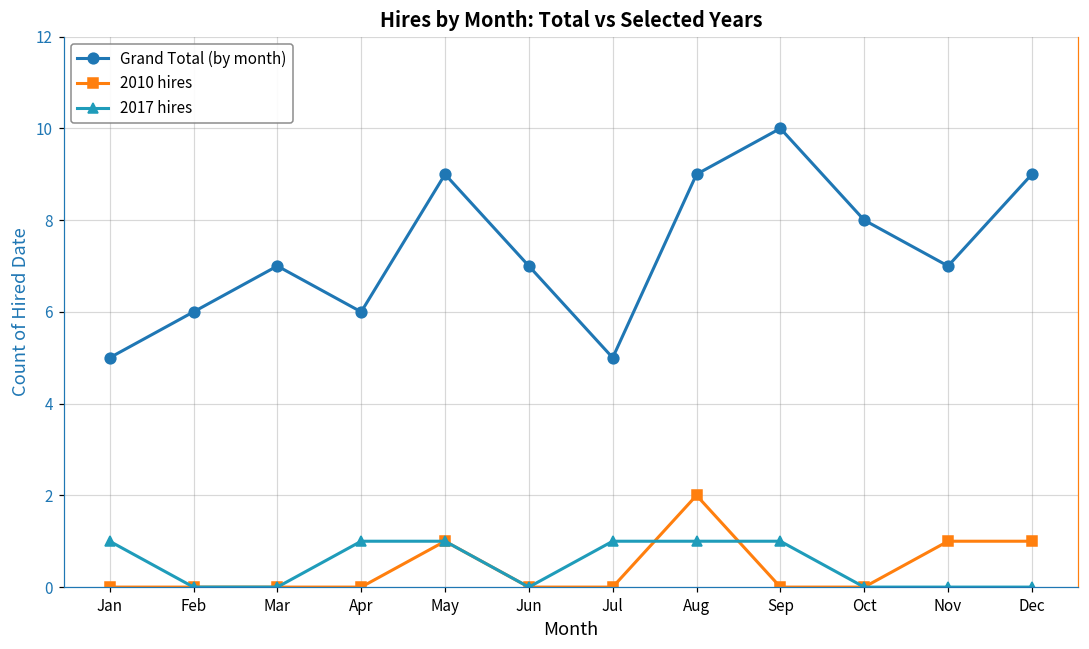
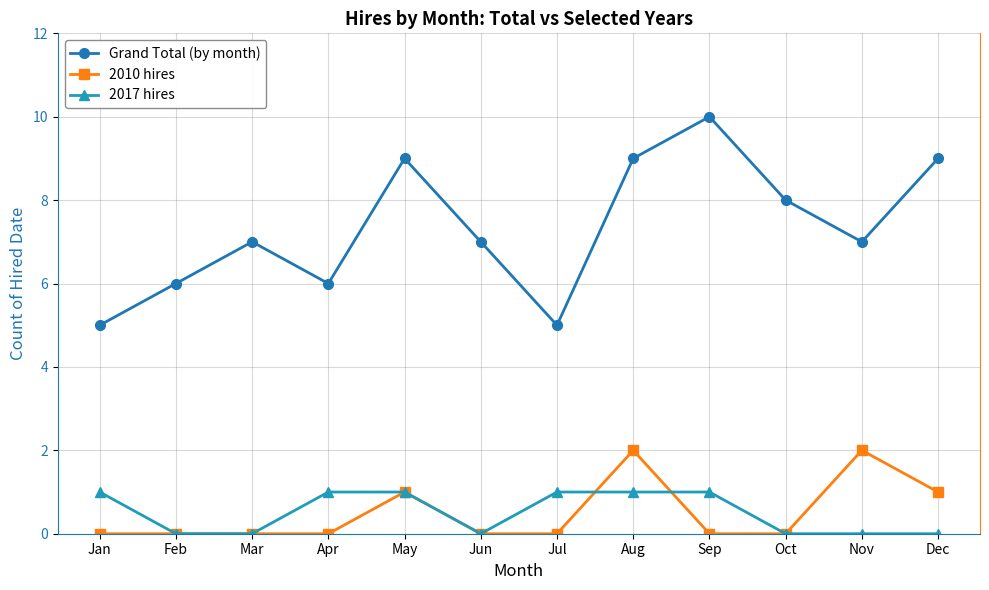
2010 hires, Nov: 1 -> 2
